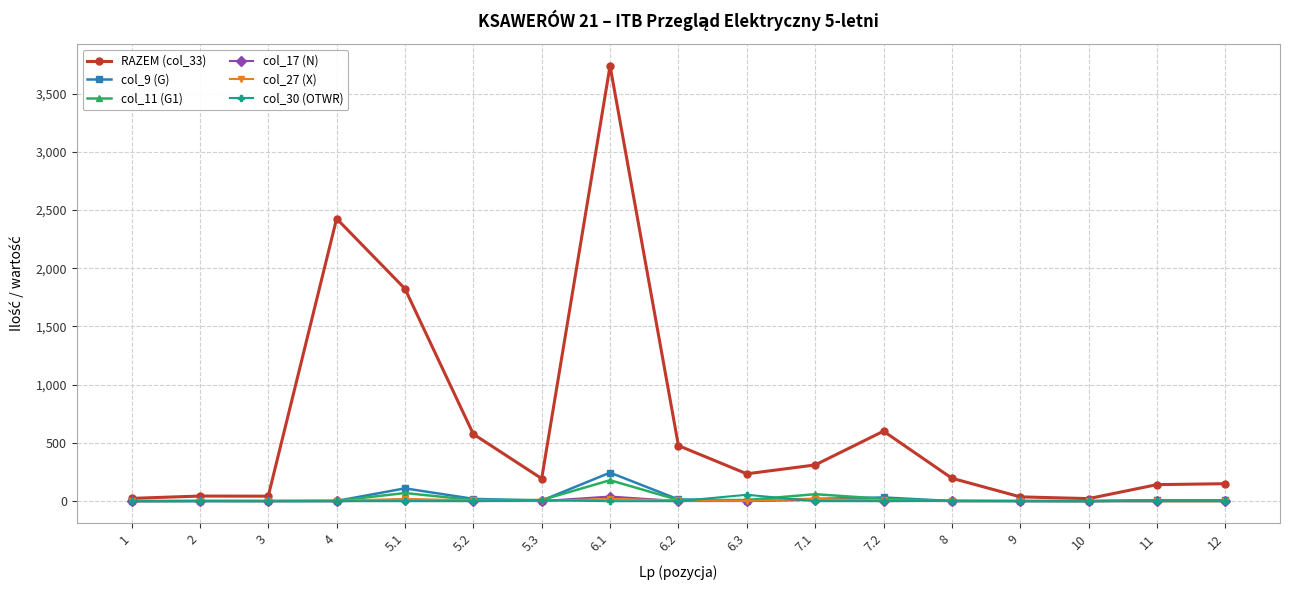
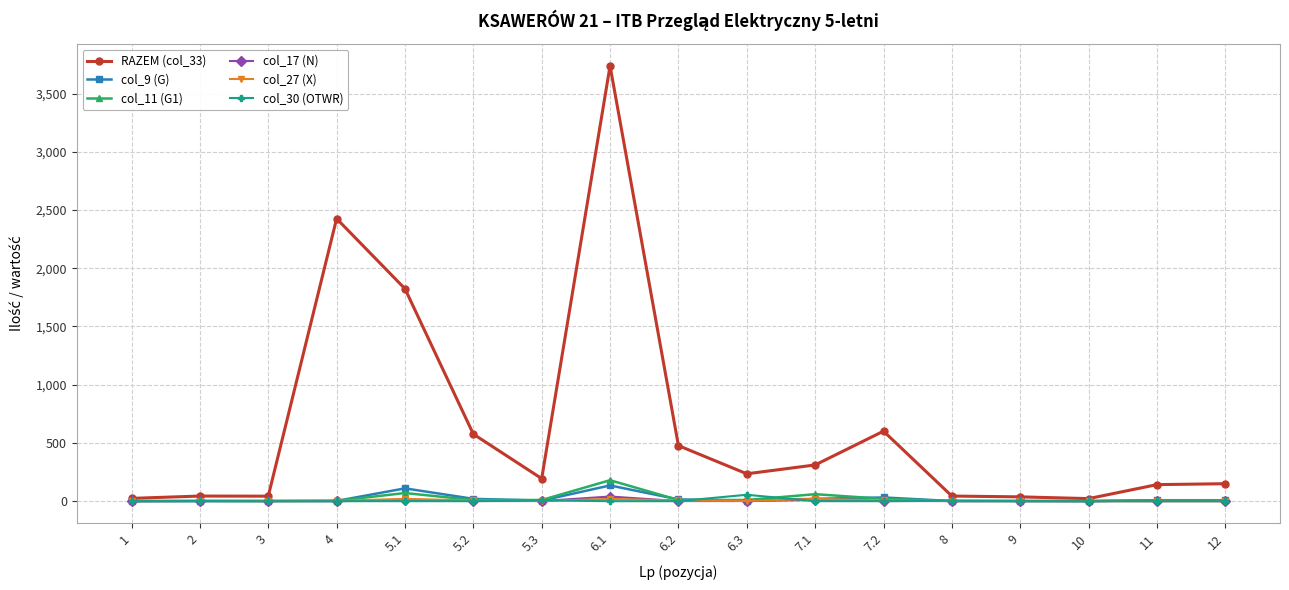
col_9 (G), 6.1: 250 -> 140
RAZEM (col_33), 8: 200 -> 40
